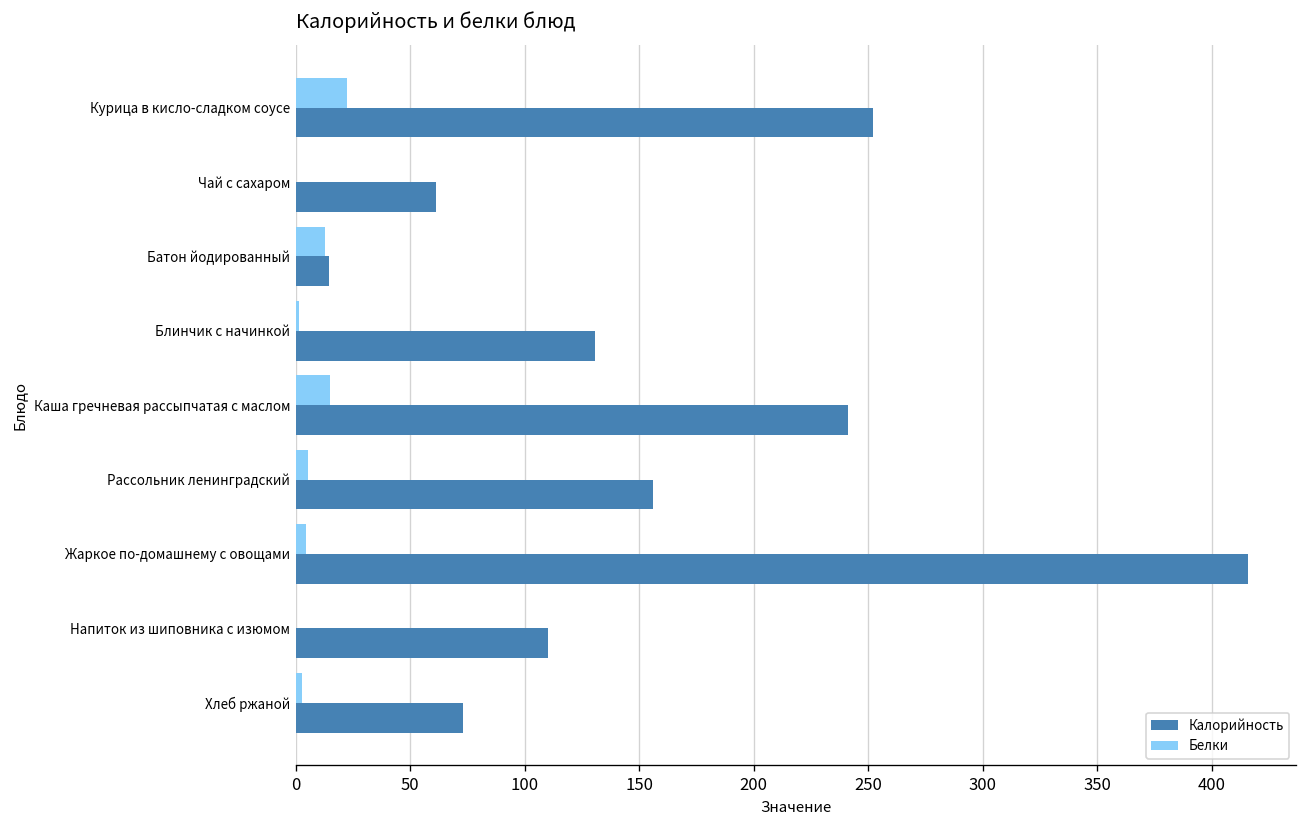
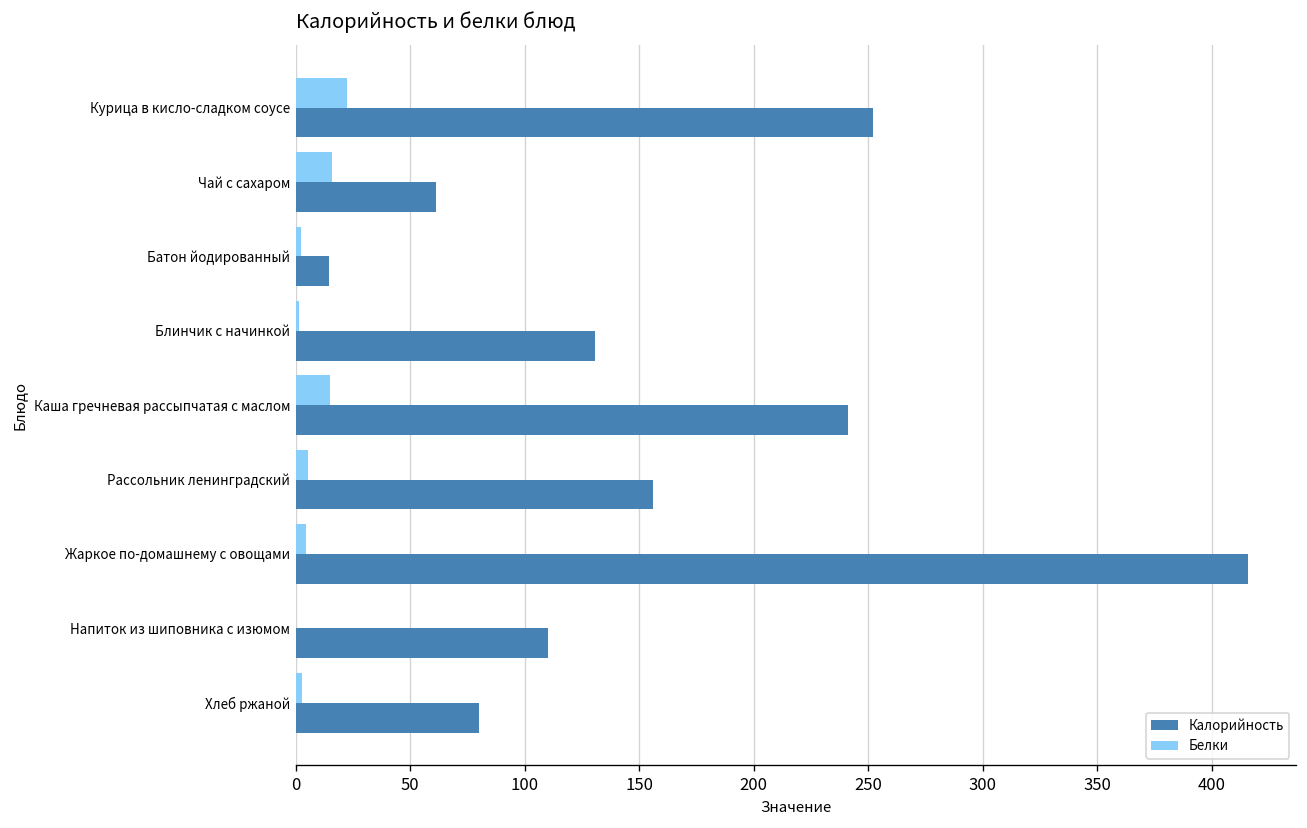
Белки, Чай с сахаром: 0 -> 16
Белки, Батон йодированный: 13 -> 2
Калорийность, Хлеб ржаной: 73 -> 80
